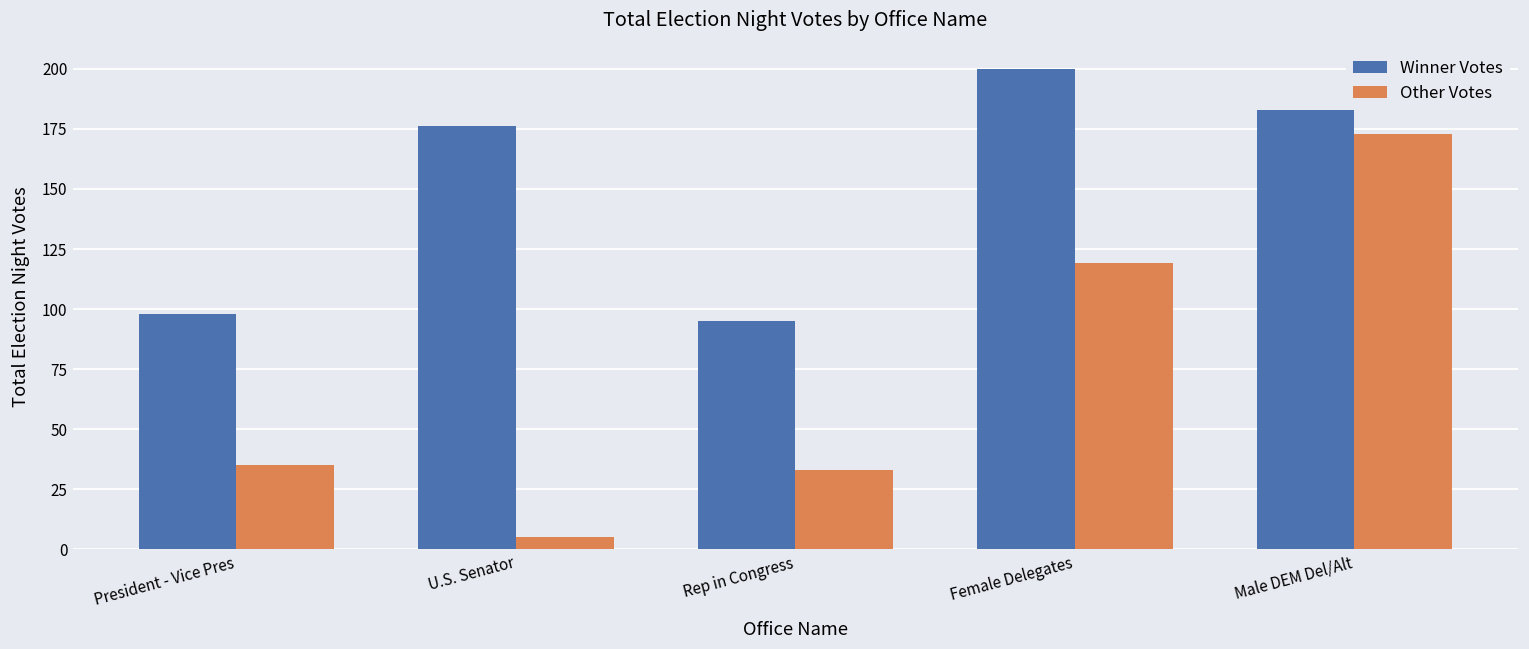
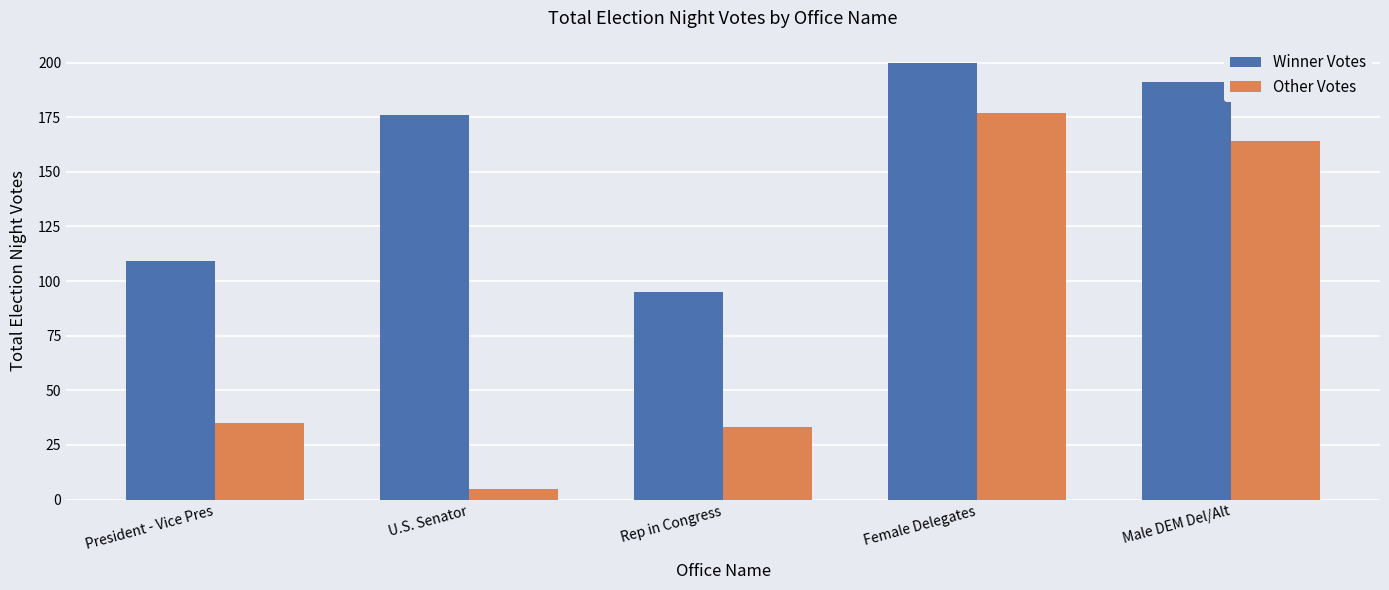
Winner Votes, President - Vice Pres: 98 -> 109
Other Votes, Female Delegates: 119 -> 177
Winner Votes, Male DEM Del/Alt: 183 -> 191
Other Votes, Male DEM Del/Alt: 173 -> 164
